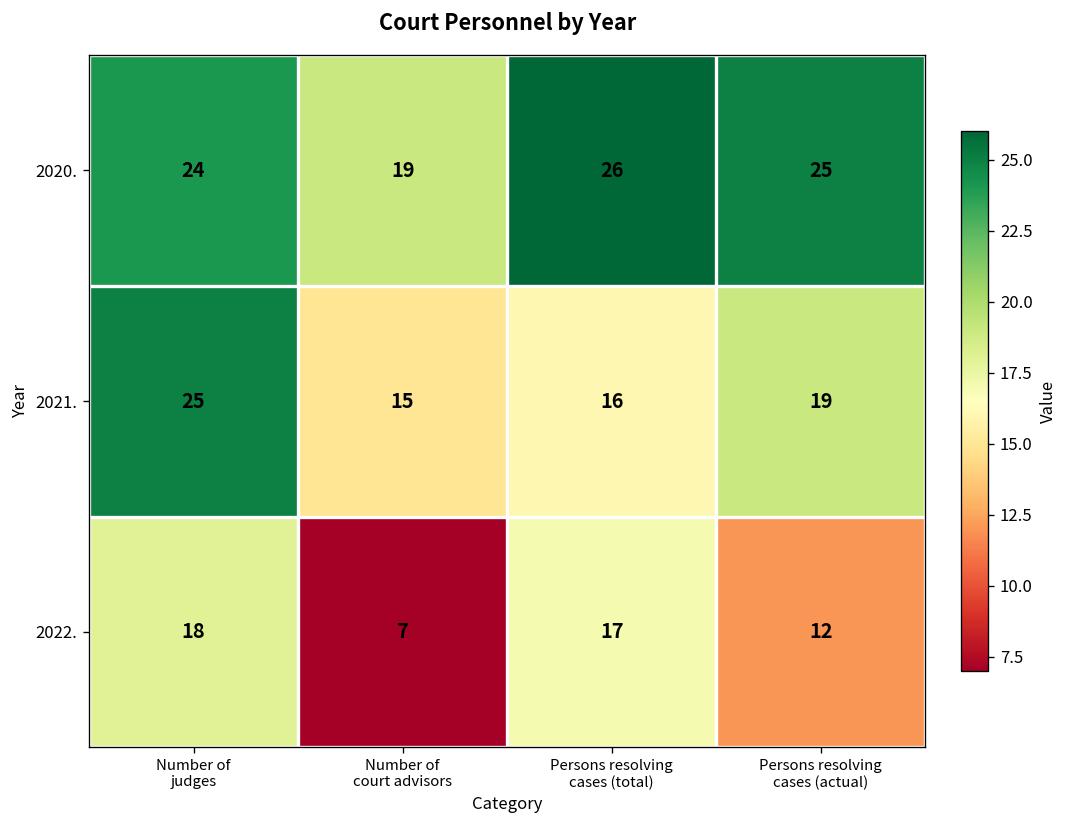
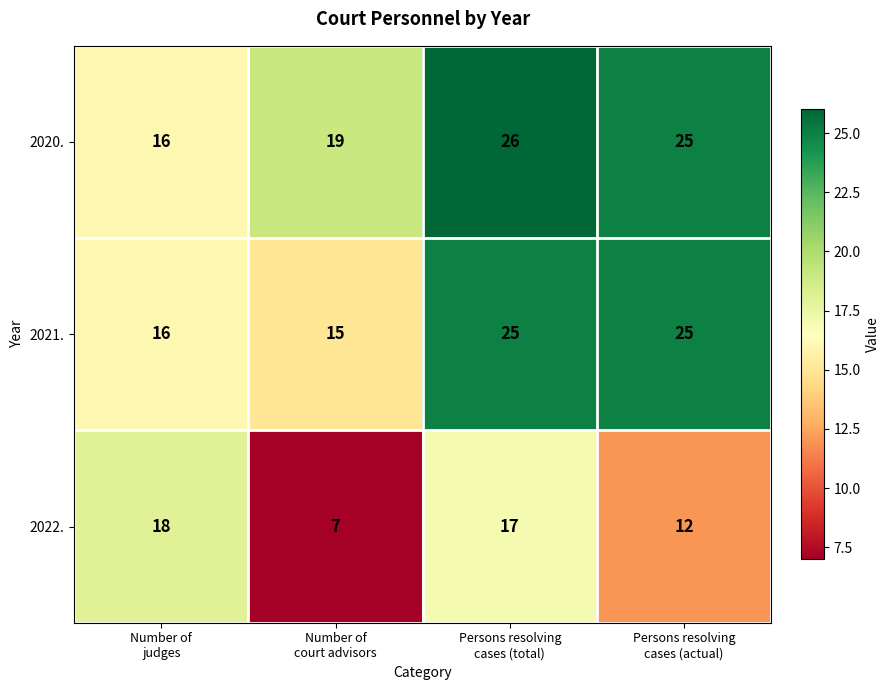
2020., Number of judges: 24 -> 16
2021., Number of judges: 25 -> 16
2021., Persons resolving cases (total): 16 -> 25
2021., Persons resolving cases (actual): 19 -> 25
